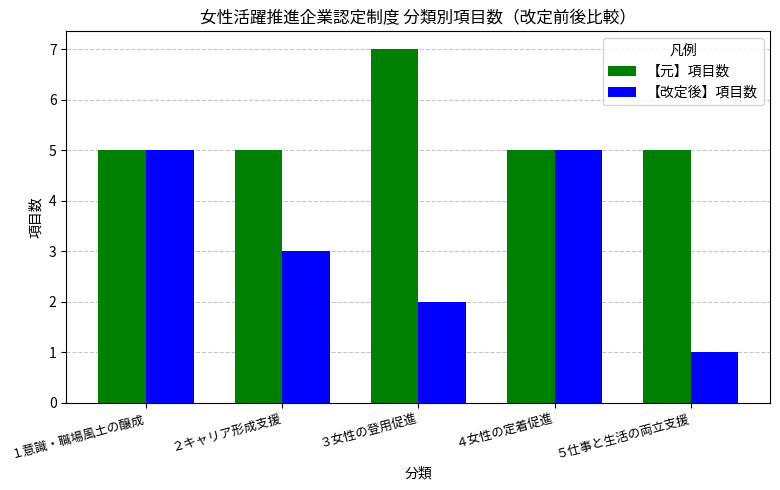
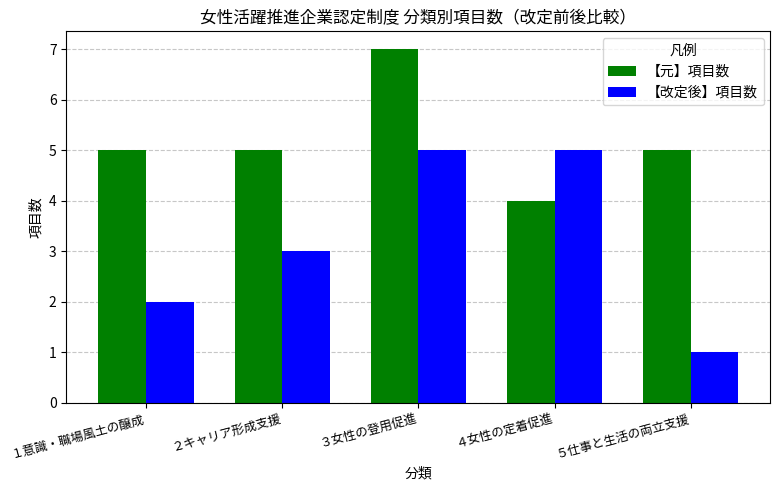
【改定後】項目数, １意識・職場風土の醸成: 5 -> 2
【改定後】項目数, ３女性の登用促進: 2 -> 5
【元】項目数, ４女性の定着促進: 5 -> 4
